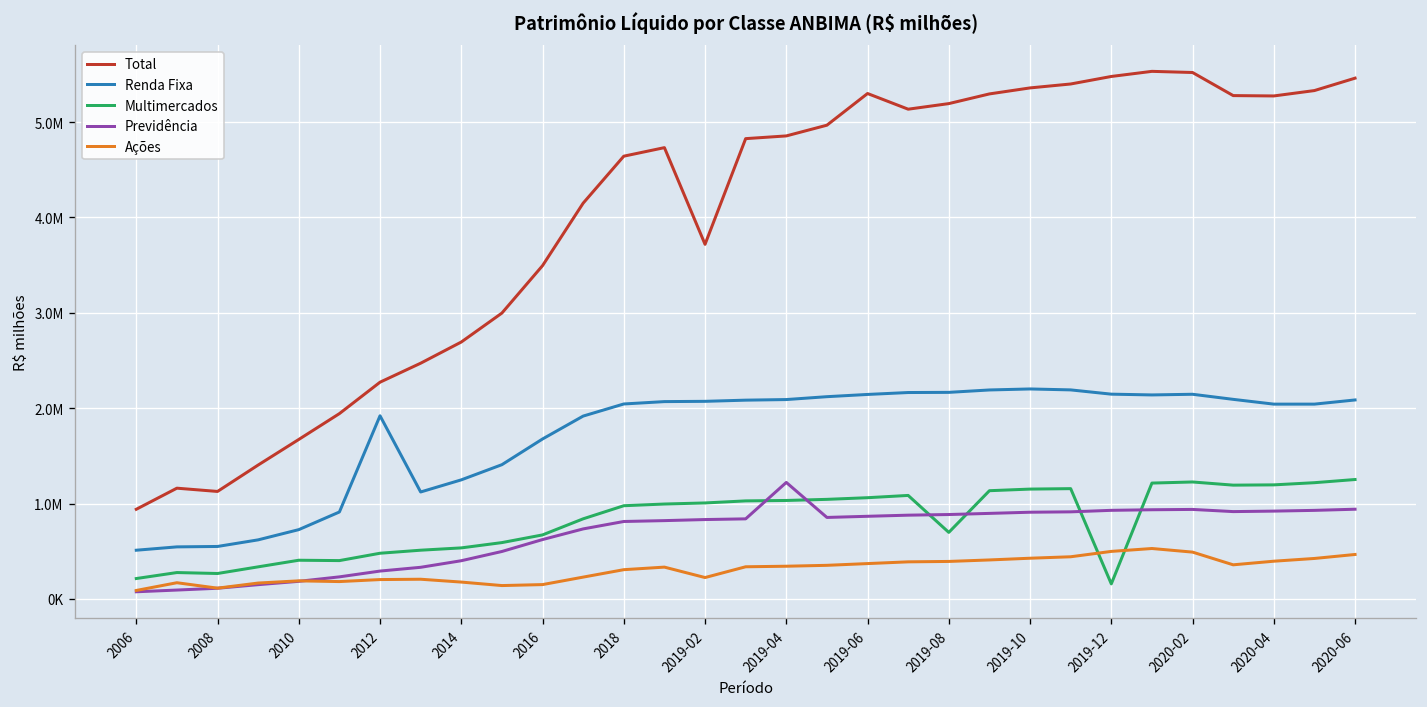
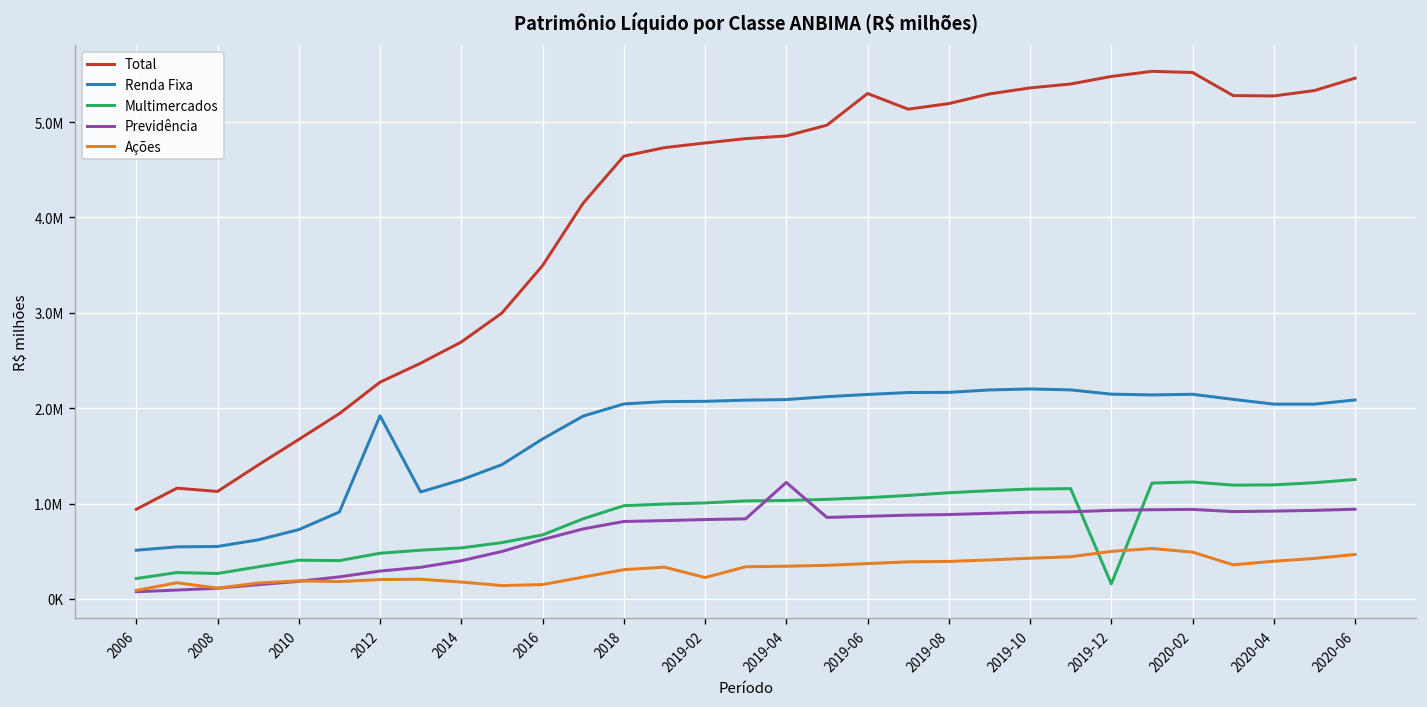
Total, 2019-02: 3700000 -> 4800000
Multimercados, 2019-08: 700000 -> 1100000
